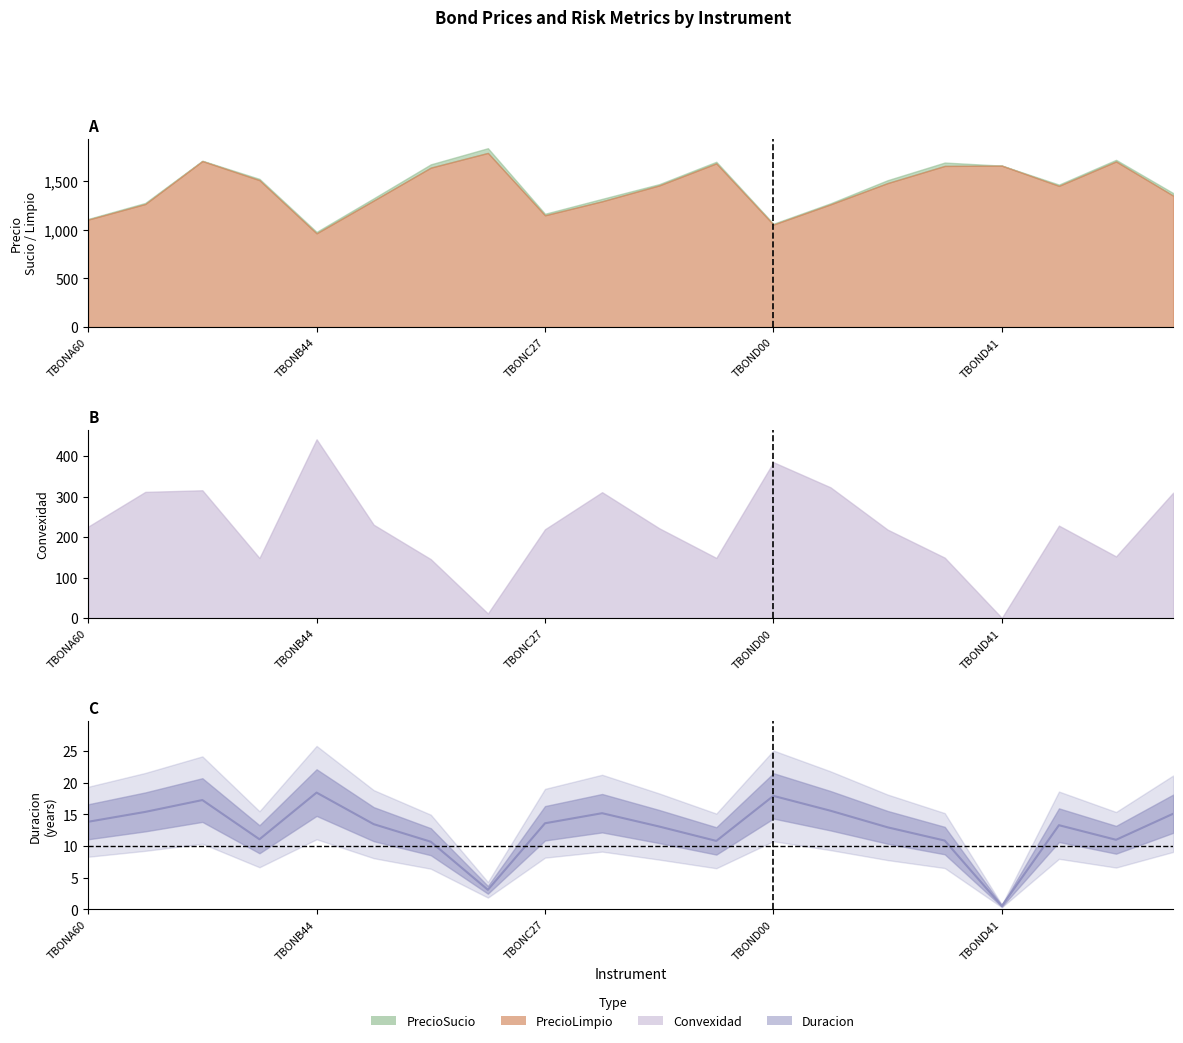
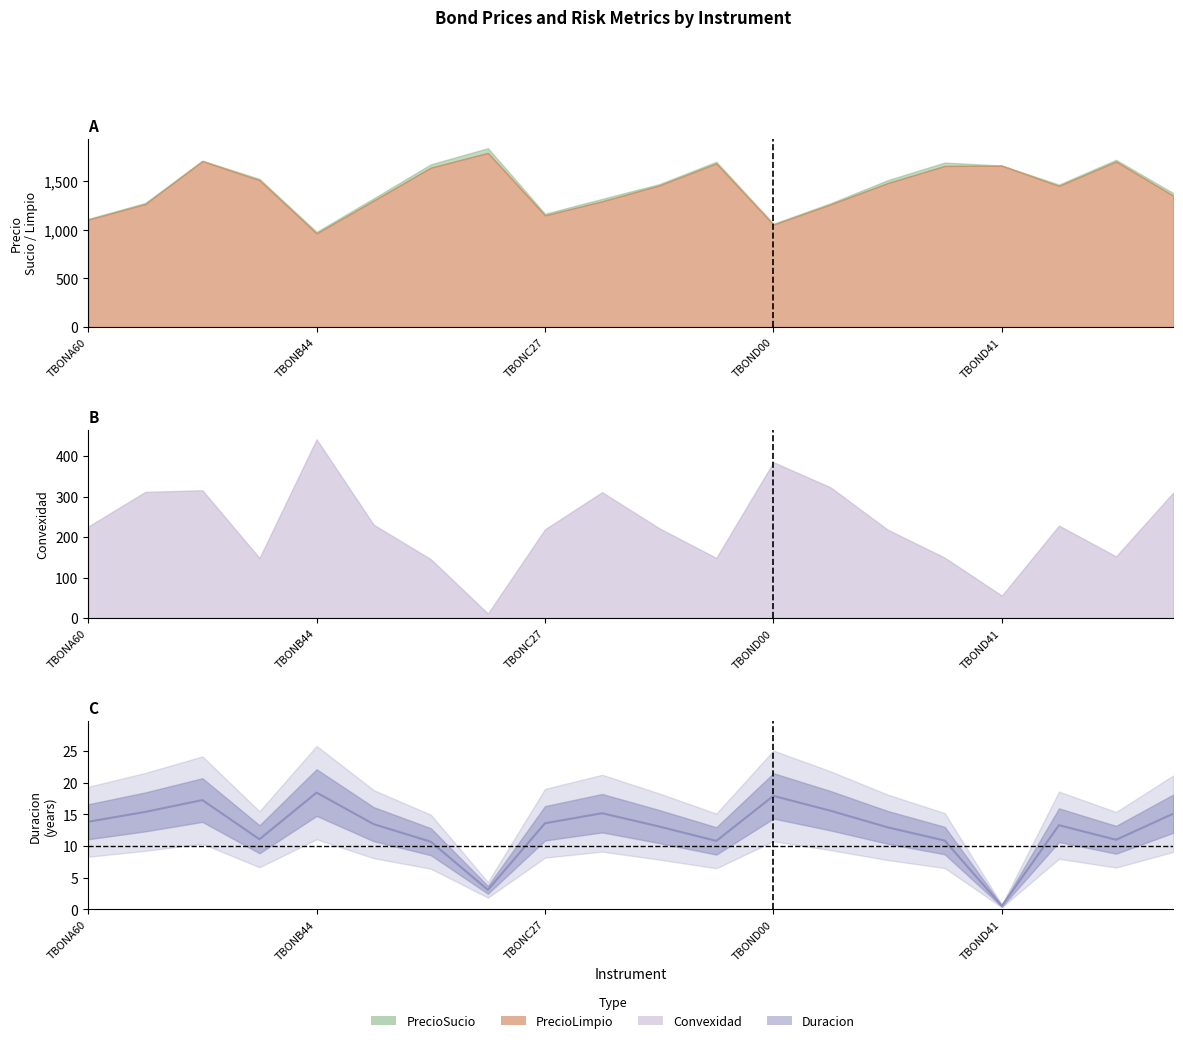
B, TBOND41: 0 -> 60
